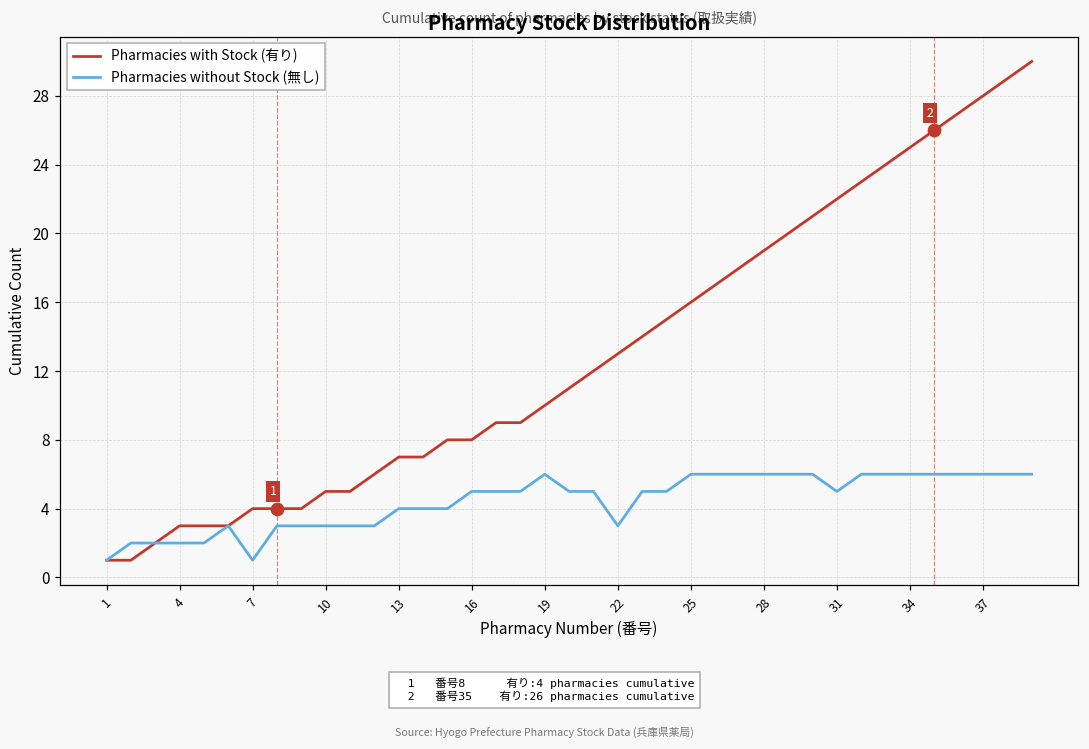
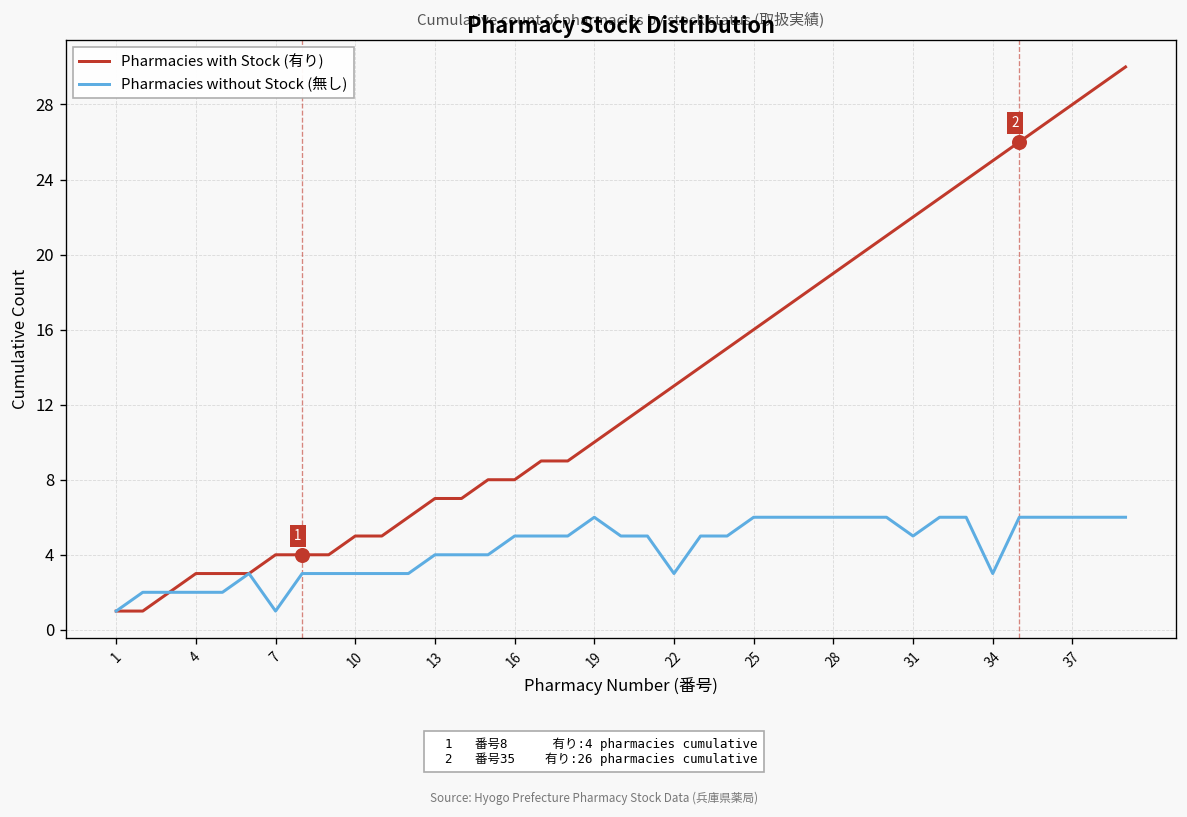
Pharmacies without Stock (無し), 34: 6 -> 3
